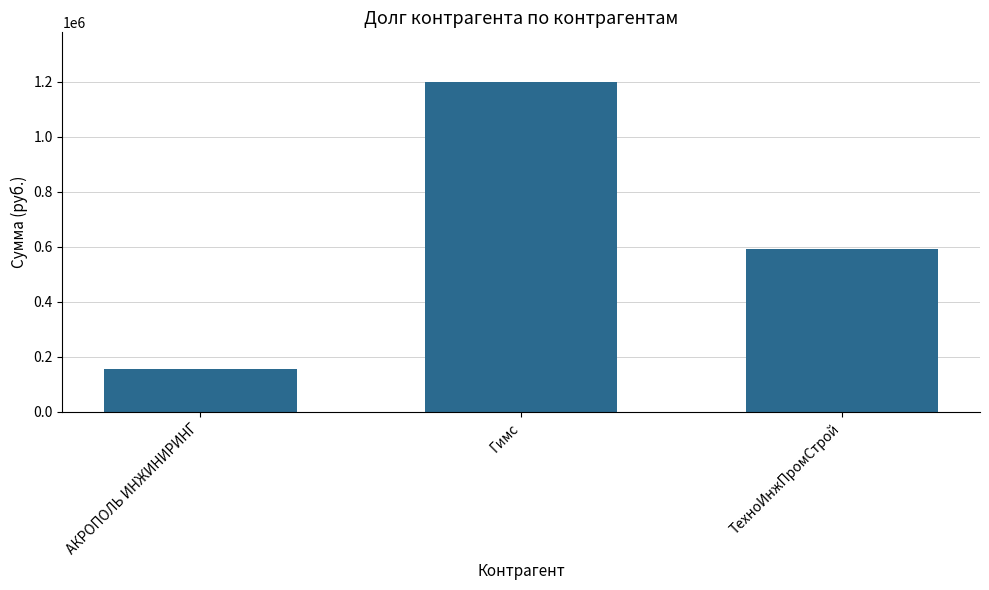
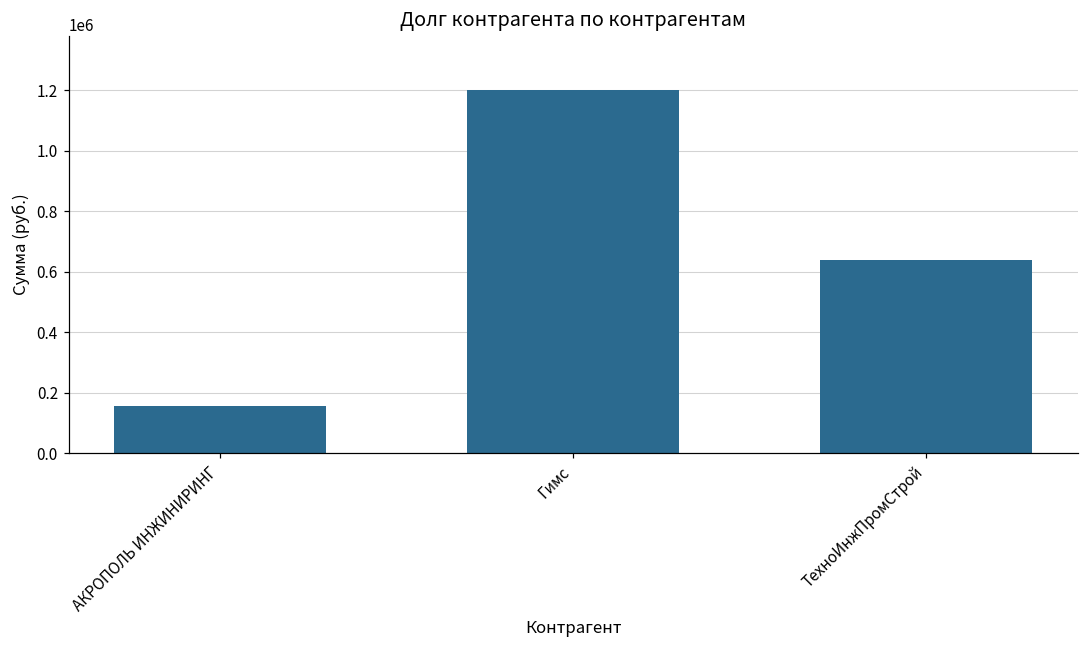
ТехноИнжПромСтрой: 590000 -> 640000
